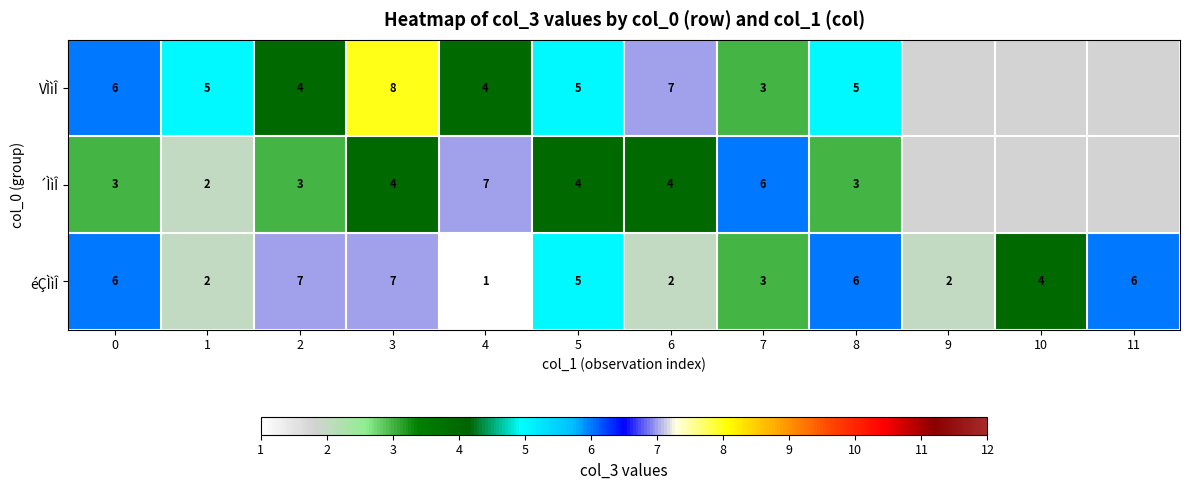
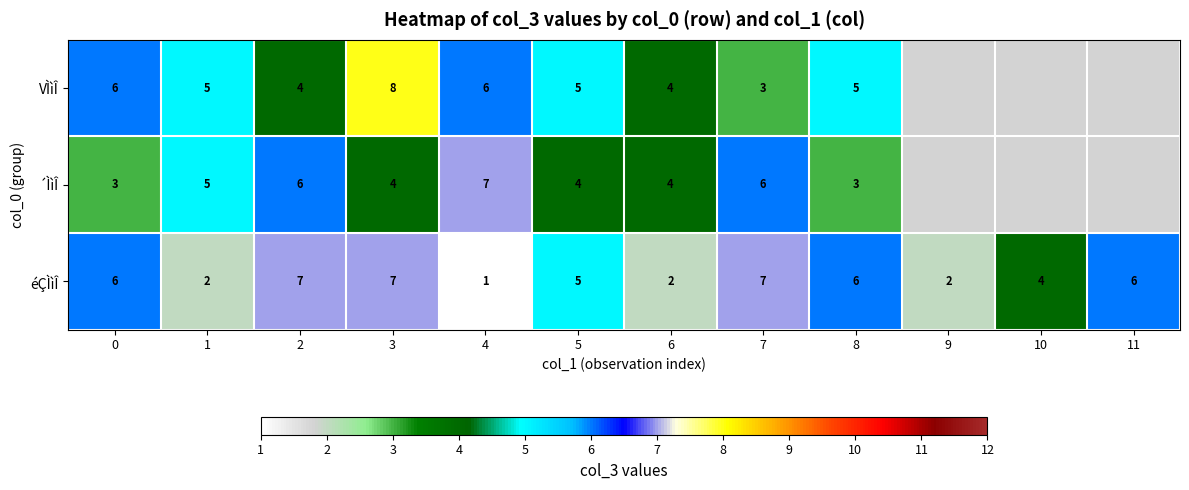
VÌìÎ, 4: 4 -> 6
VÌìÎ, 6: 7 -> 4
´ÌìÎ, 1: 2 -> 5
´ÌìÎ, 2: 3 -> 6
éÇÌìÎ, 7: 3 -> 7
